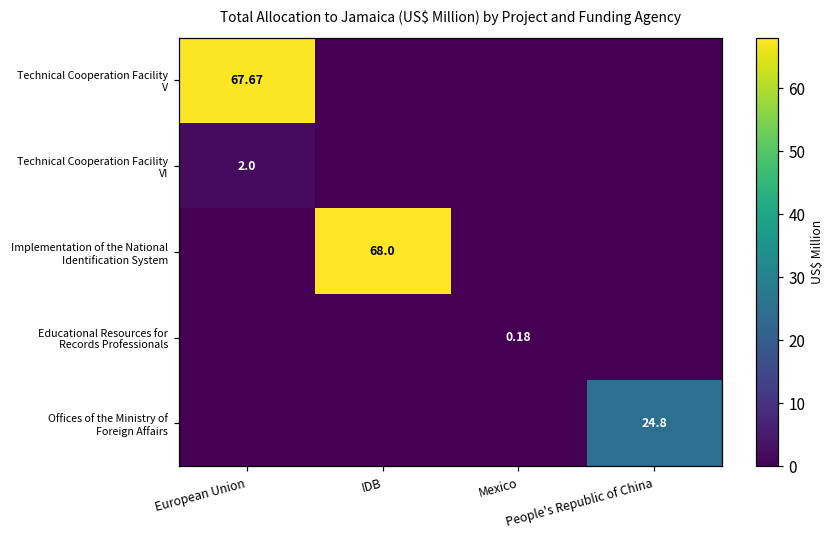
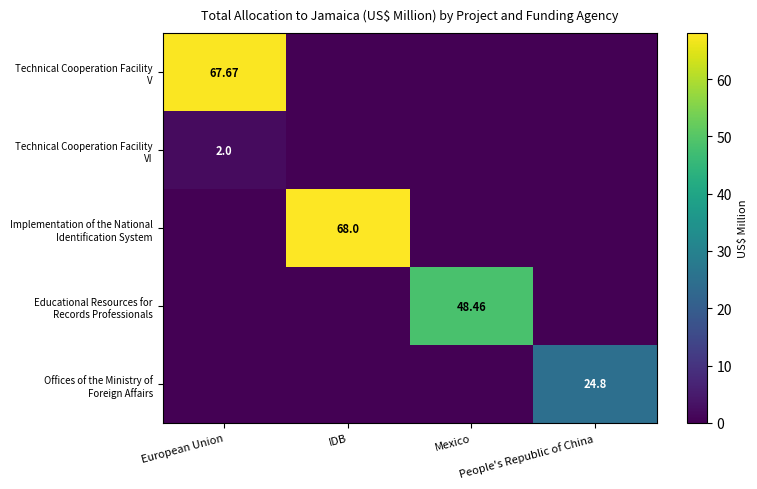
Educational Resources for Records Professionals, Mexico: 0.18 -> 48.46
